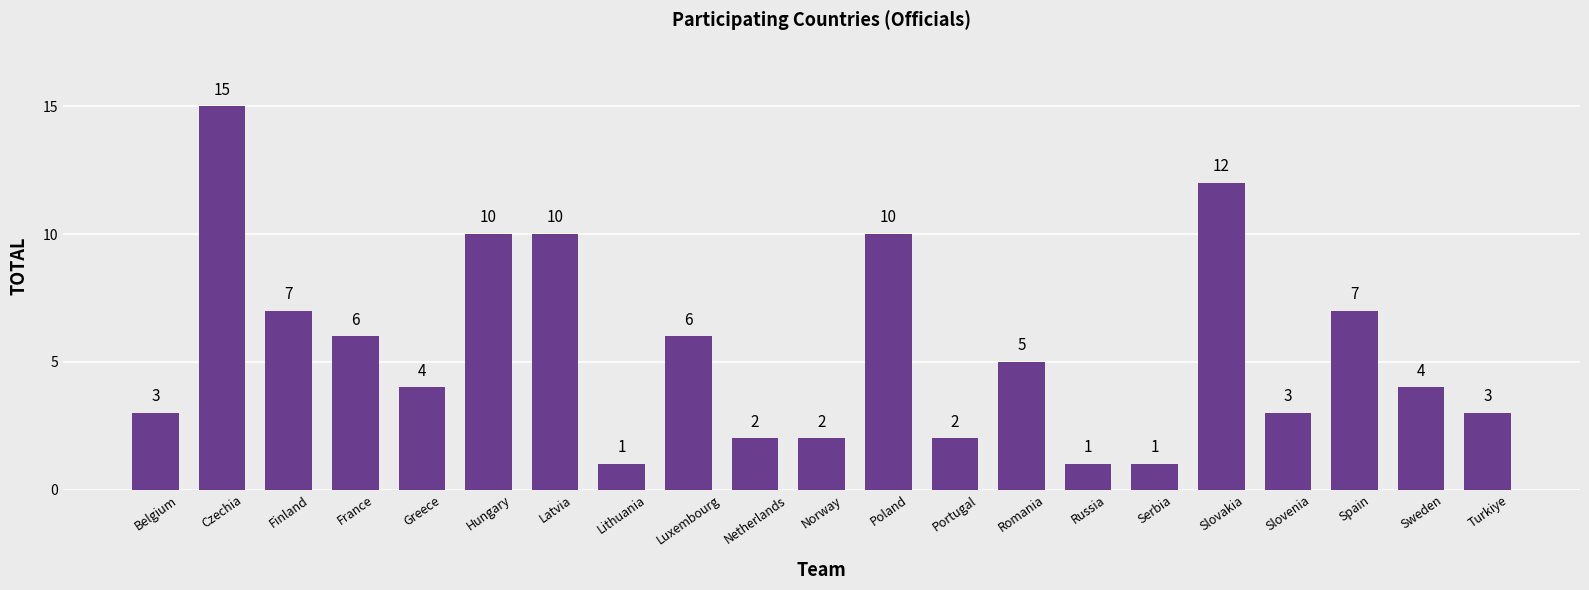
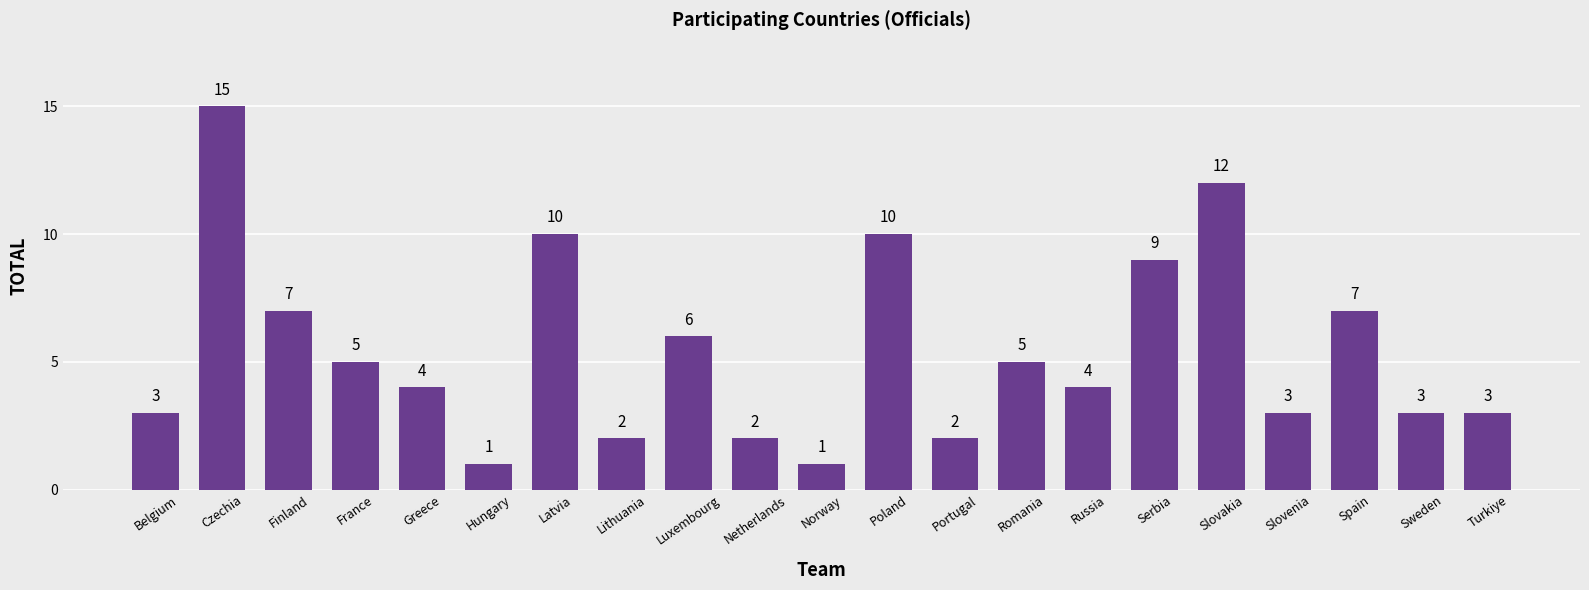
France: 6 -> 5
Hungary: 10 -> 1
Lithuania: 1 -> 2
Norway: 2 -> 1
Russia: 1 -> 4
Serbia: 1 -> 9
Sweden: 4 -> 3
